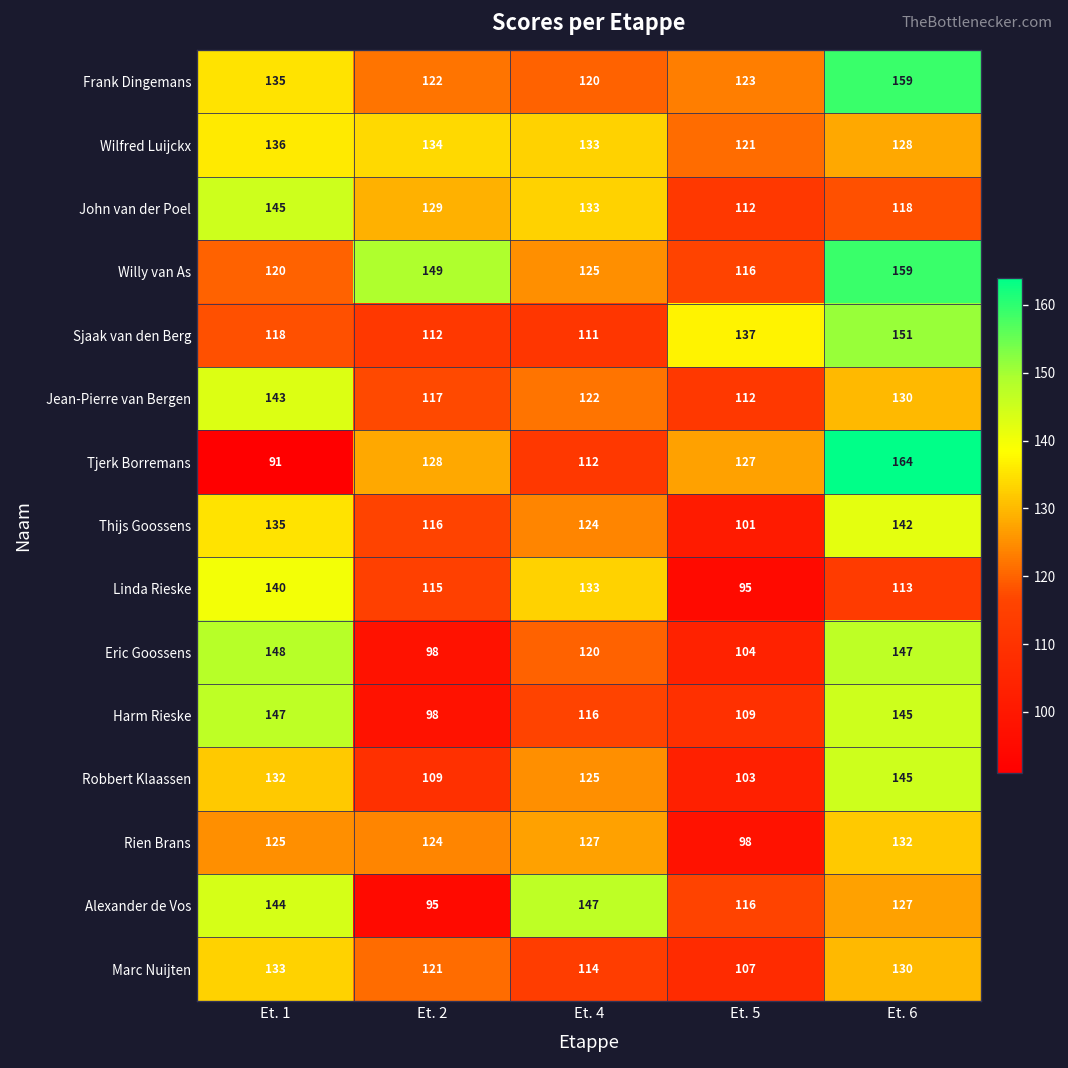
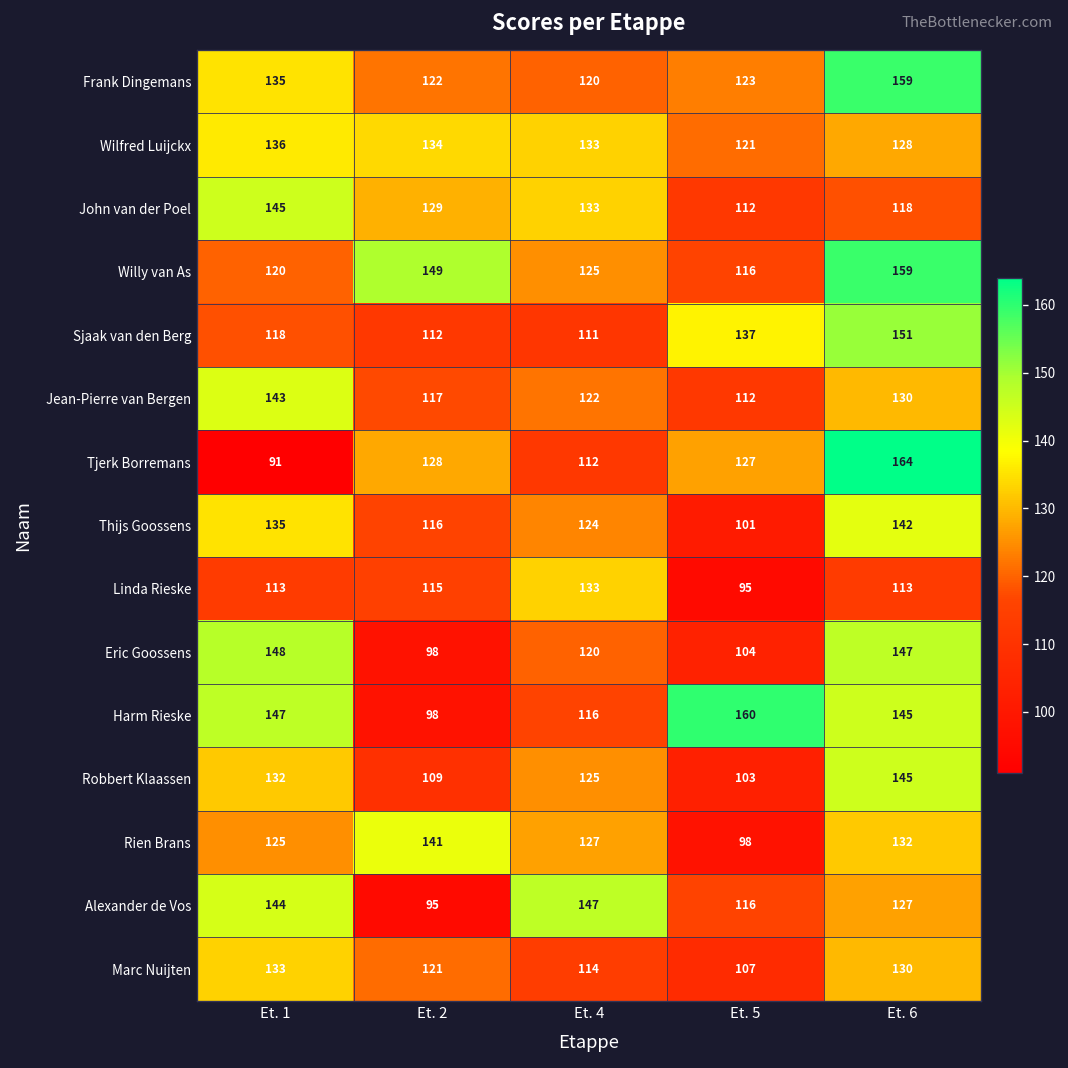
Linda Rieske, Et. 1: 140 -> 113
Harm Rieske, Et. 5: 109 -> 160
Rien Brans, Et. 2: 124 -> 141
